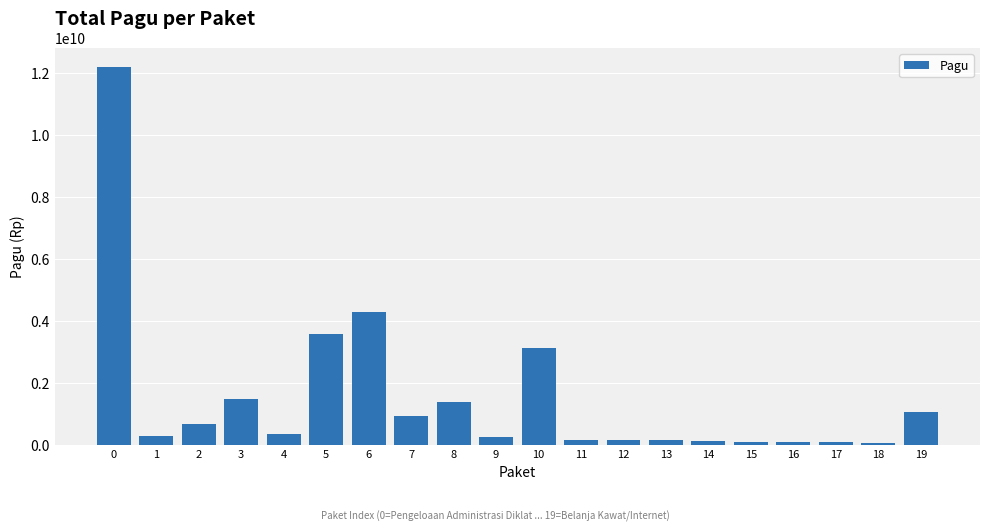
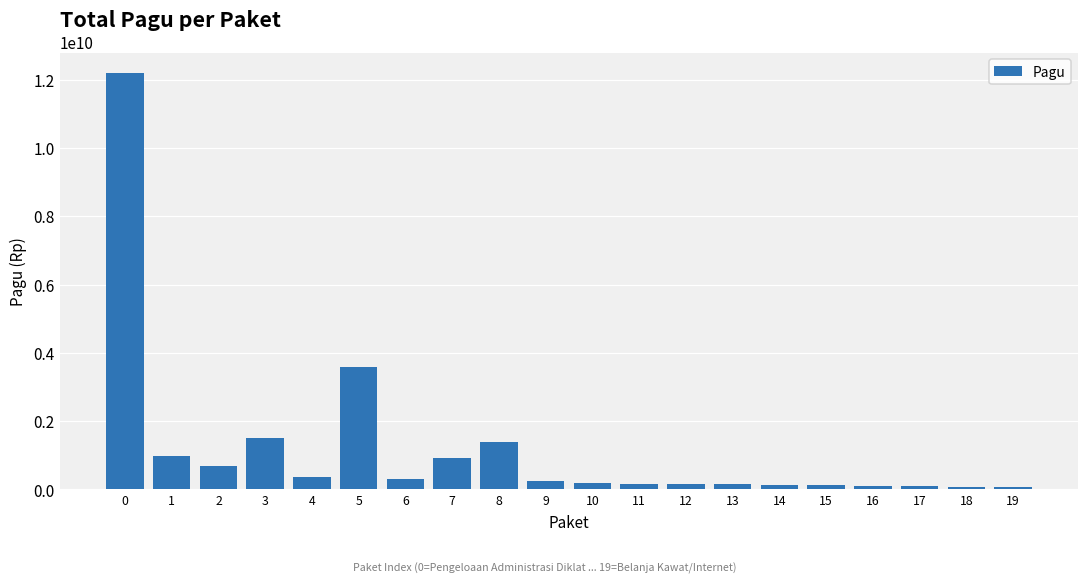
1: 300000000 -> 1000000000
6: 4300000000 -> 300000000
10: 3100000000 -> 200000000
19: 1100000000 -> 100000000
